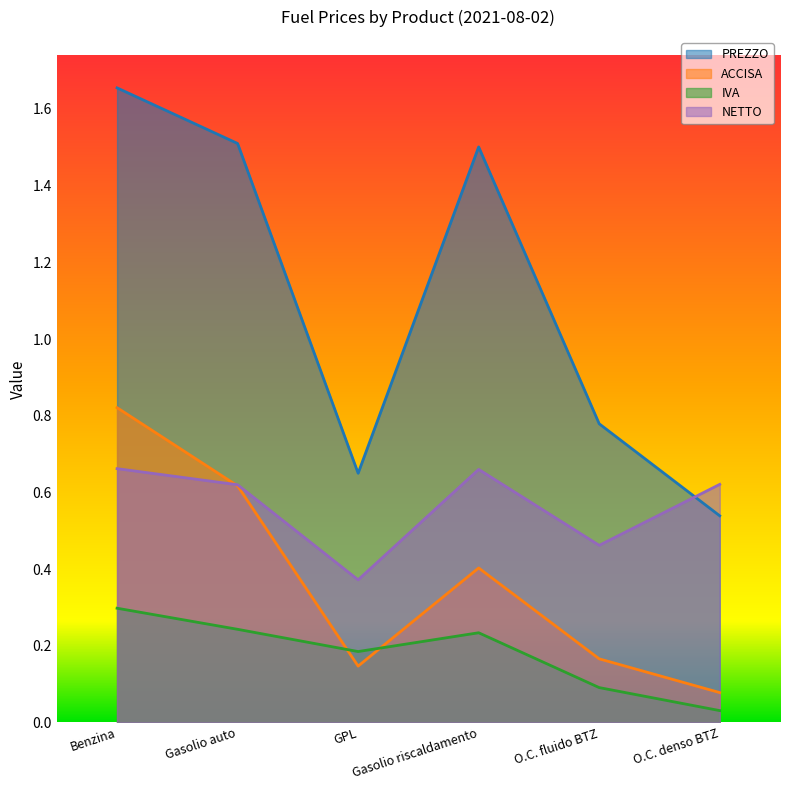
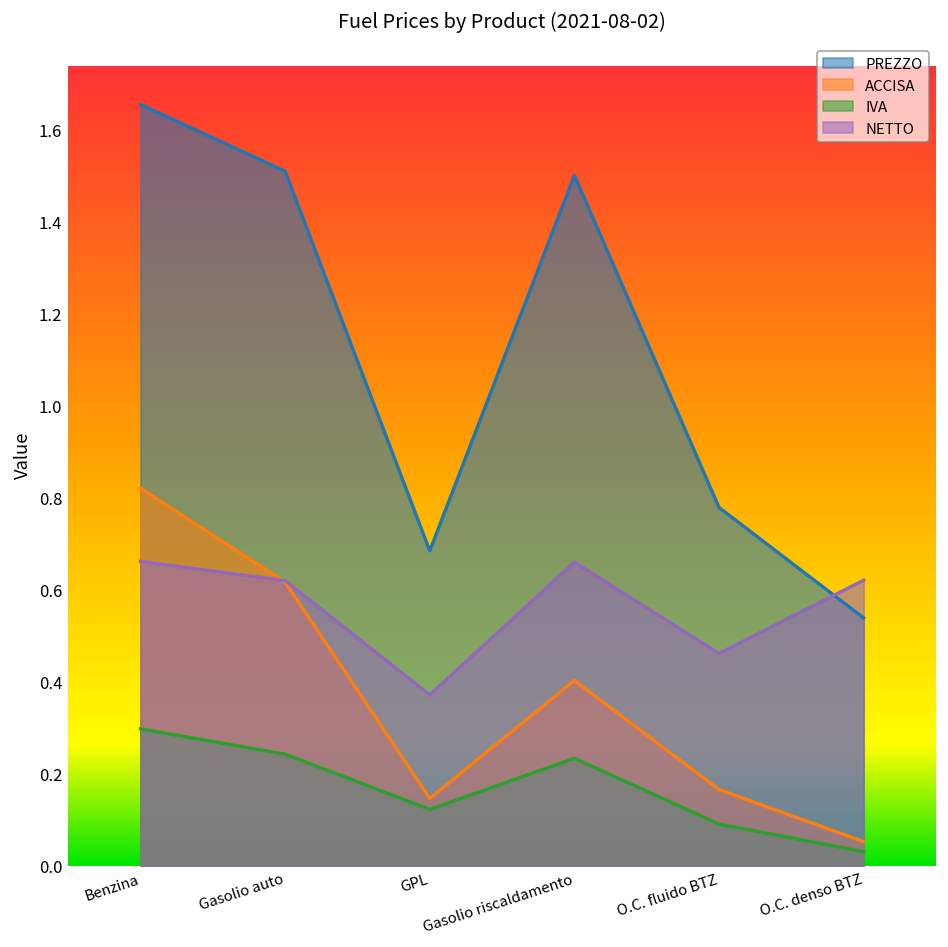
PREZZO, GPL: 0.65 -> 0.69
IVA, GPL: 0.19 -> 0.12
ACCISA, O.C. denso BTZ: 0.08 -> 0.05
